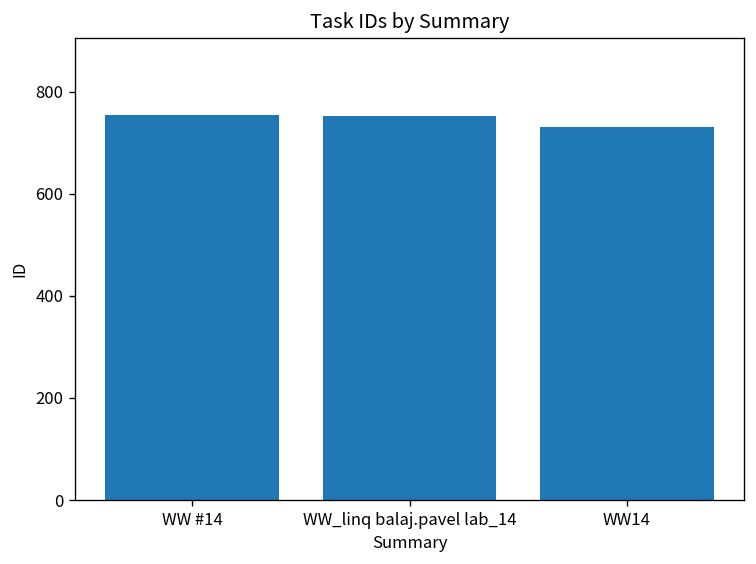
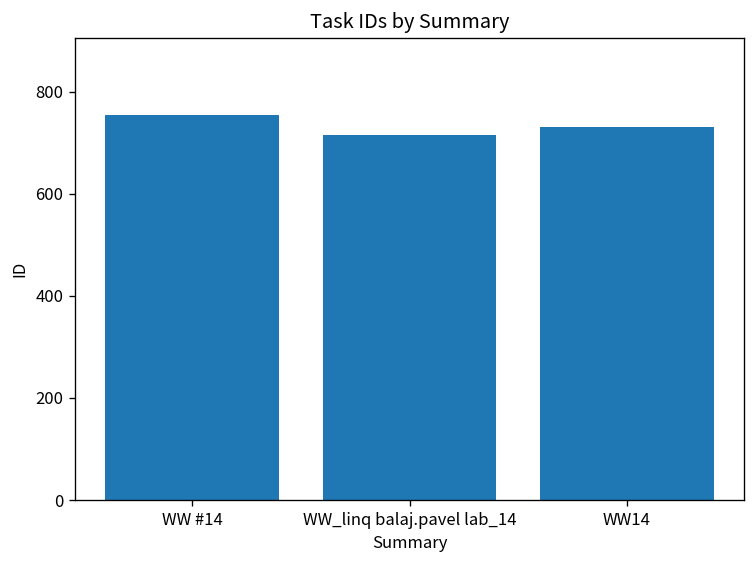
WW_linq balaj.pavel lab_14: 750 -> 720
